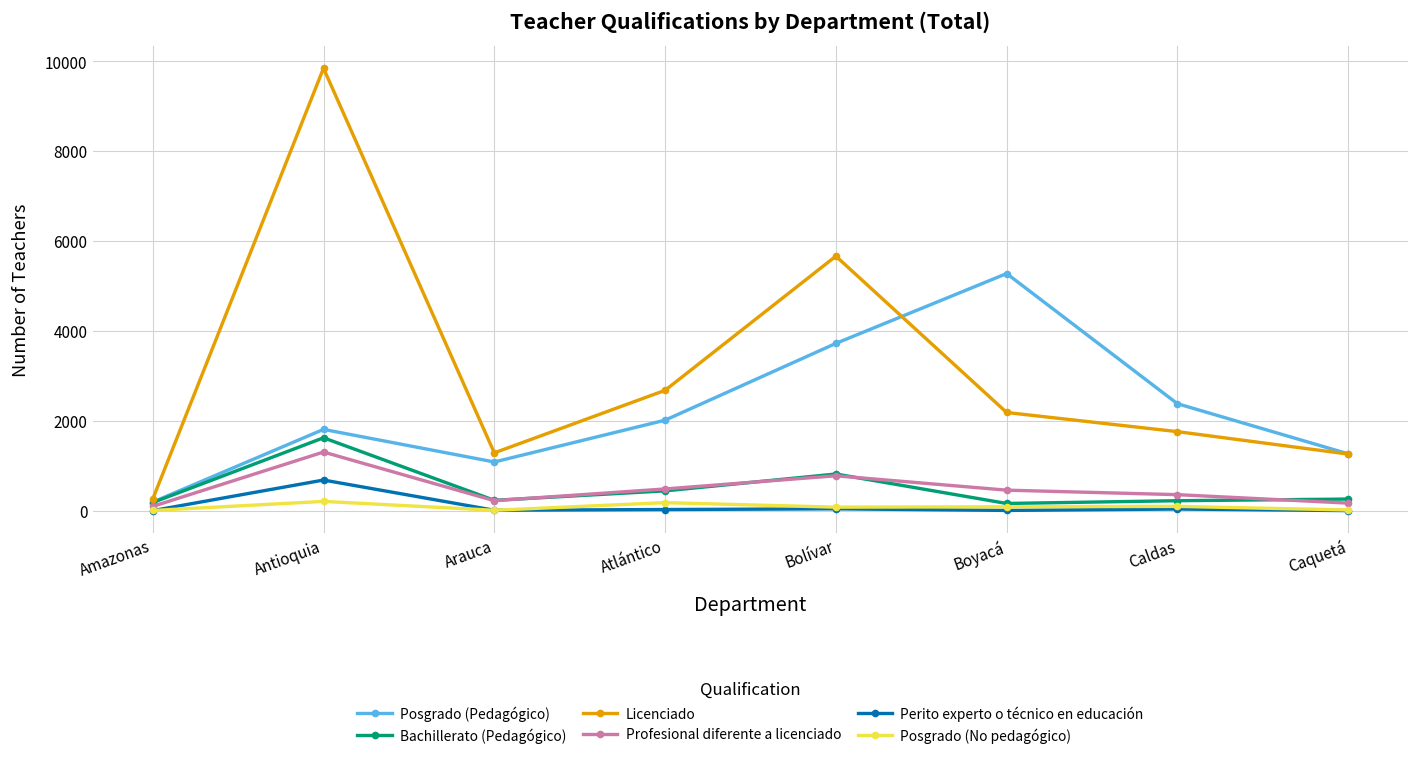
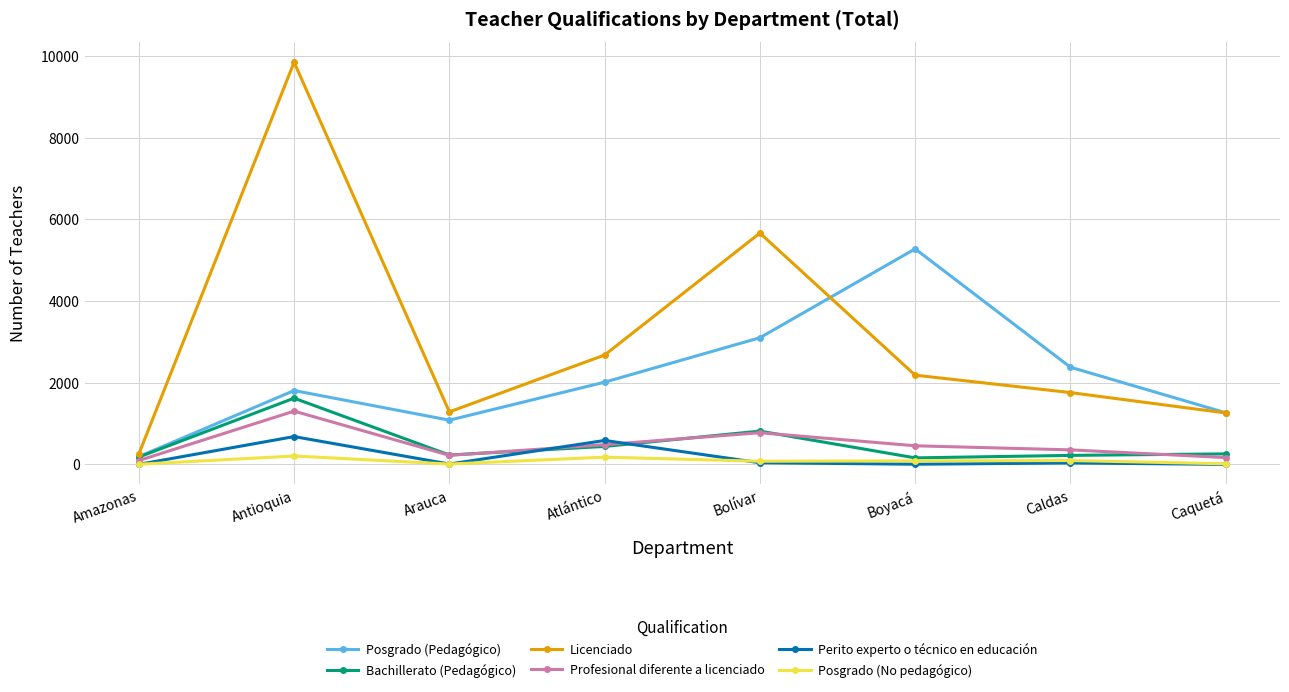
Perito experto o técnico en educación, Atlántico: 0 -> 600
Posgrado (Pedagógico), Bolívar: 3700 -> 3100
